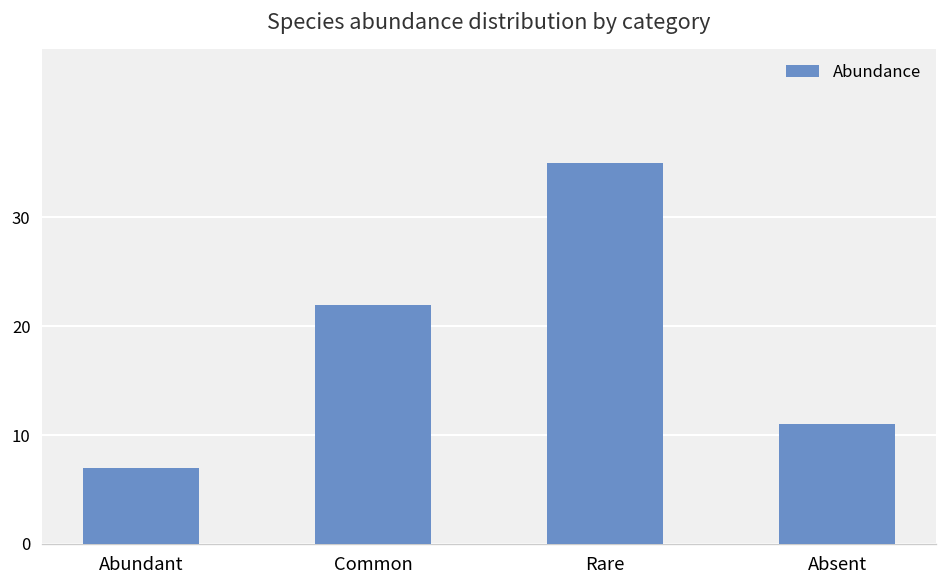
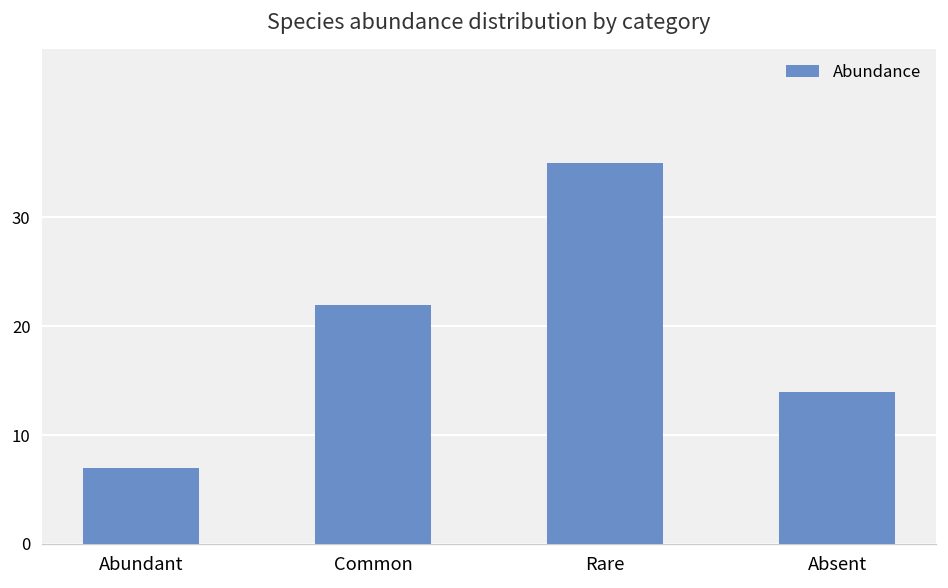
Absent: 11 -> 14
